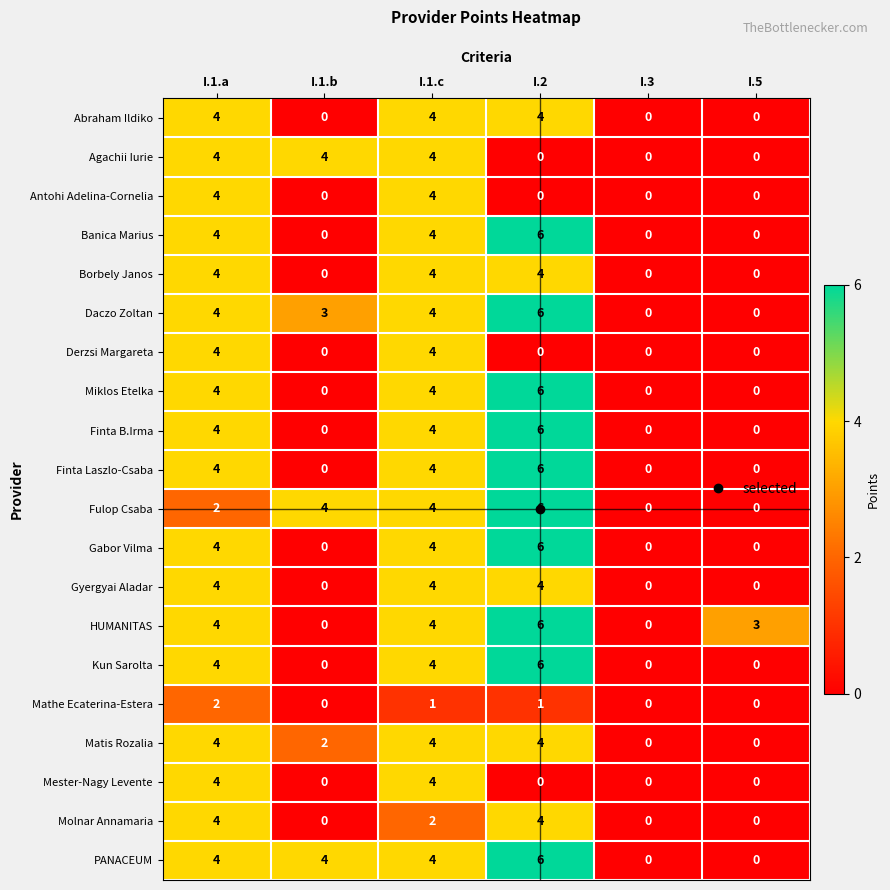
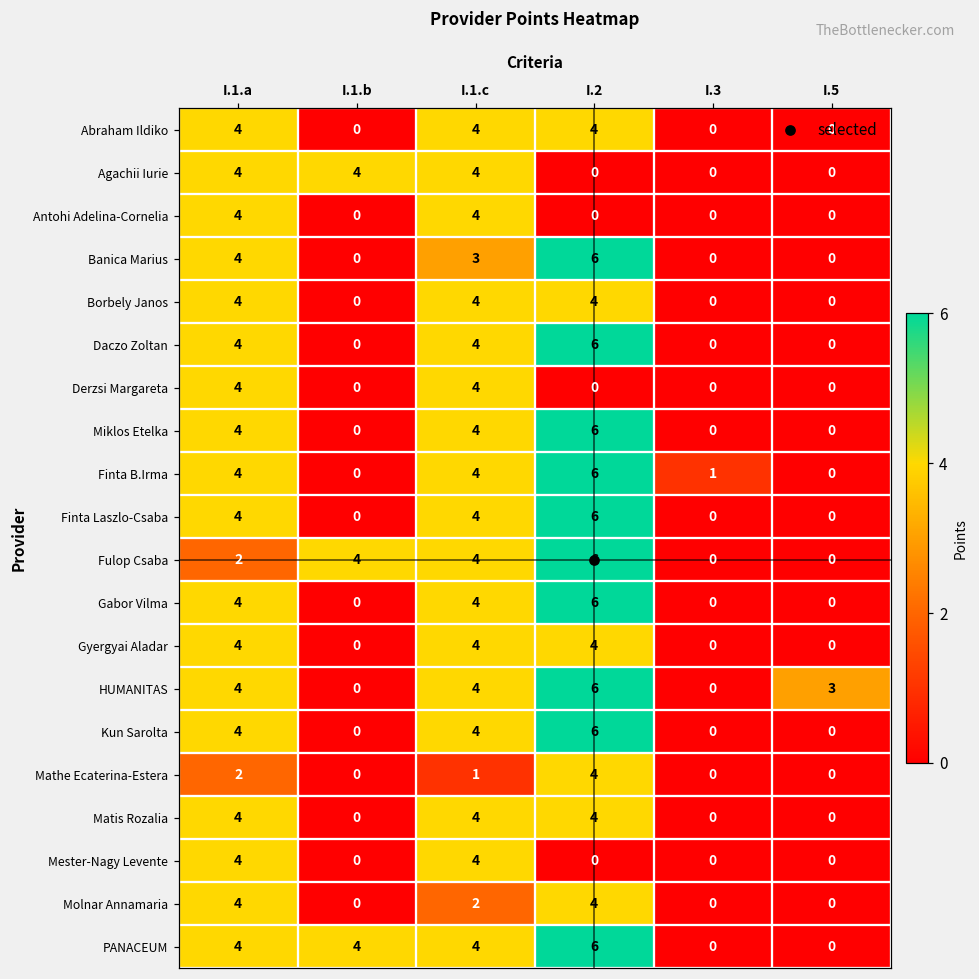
Banica Marius, I.1.c: 4 -> 3
Daczo Zoltan, I.1.b: 3 -> 0
Finta B.Irma, I.3: 0 -> 1
Mathe Ecaterina-Estera, I.2: 1 -> 4
Matis Rozalia, I.1.b: 2 -> 0
